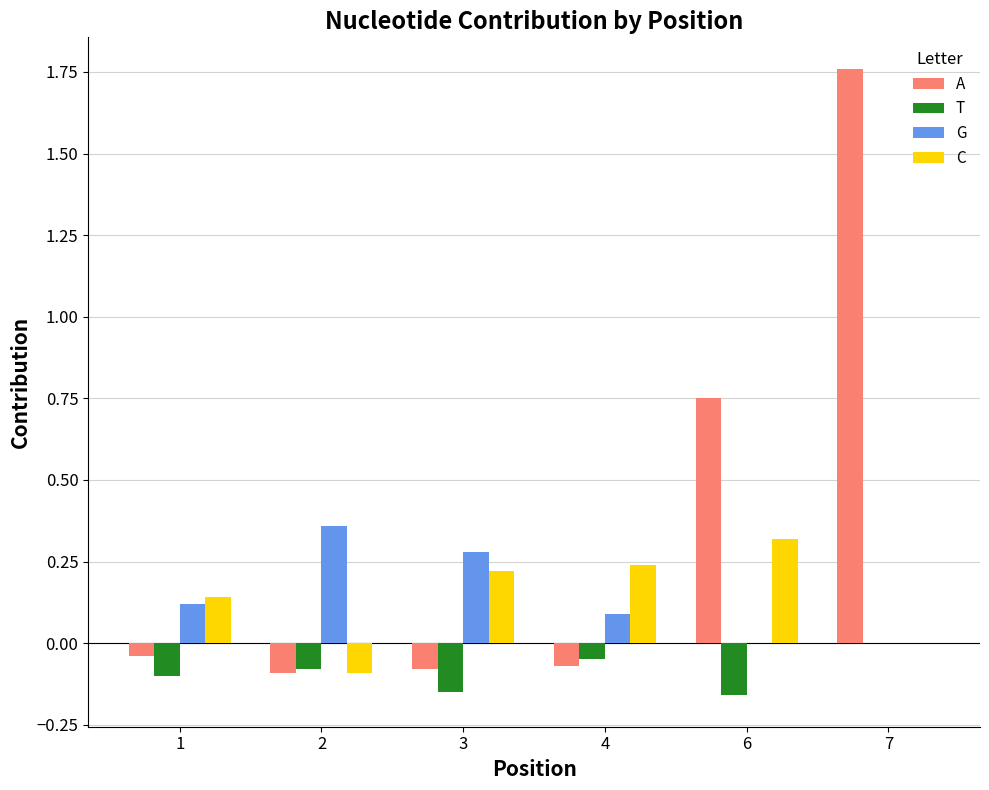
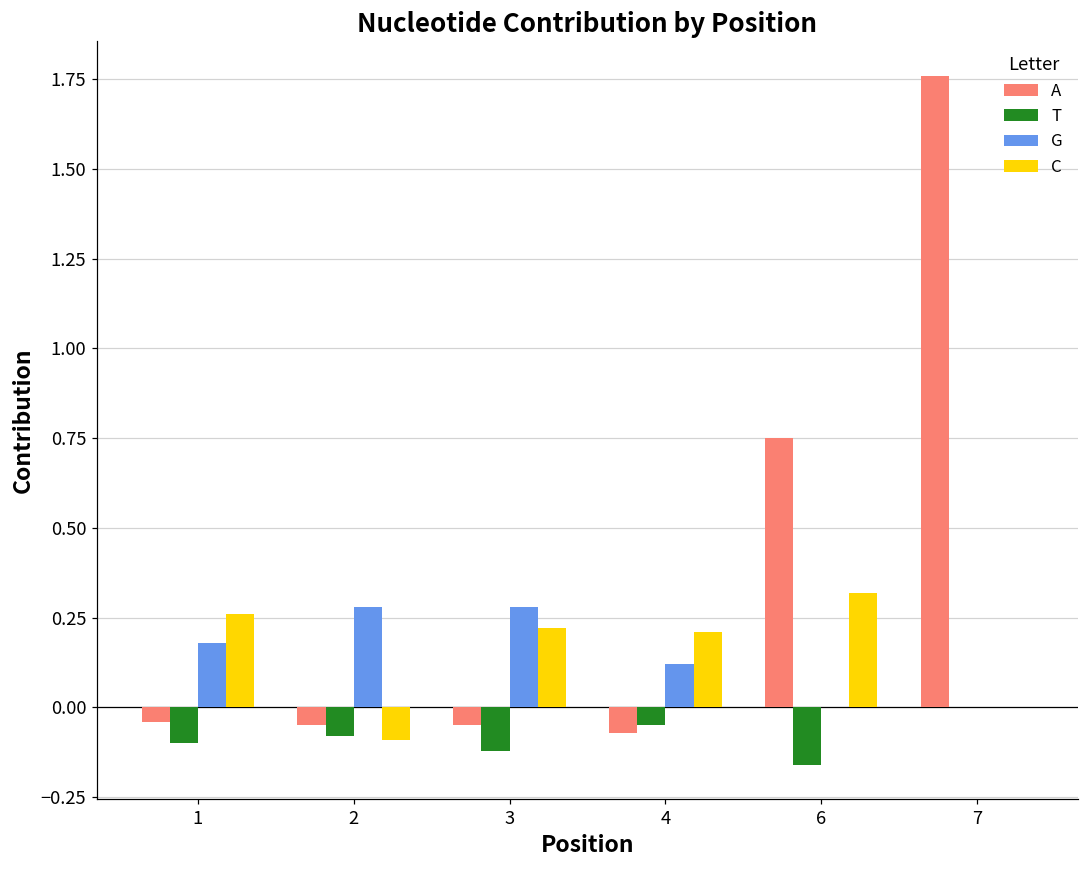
G, 1: 0.12 -> 0.18
C, 1: 0.14 -> 0.26
A, 2: -0.09 -> -0.05
G, 2: 0.36 -> 0.28
A, 3: -0.08 -> -0.05
T, 3: -0.15 -> -0.12
G, 4: 0.09 -> 0.12
C, 4: 0.24 -> 0.21
